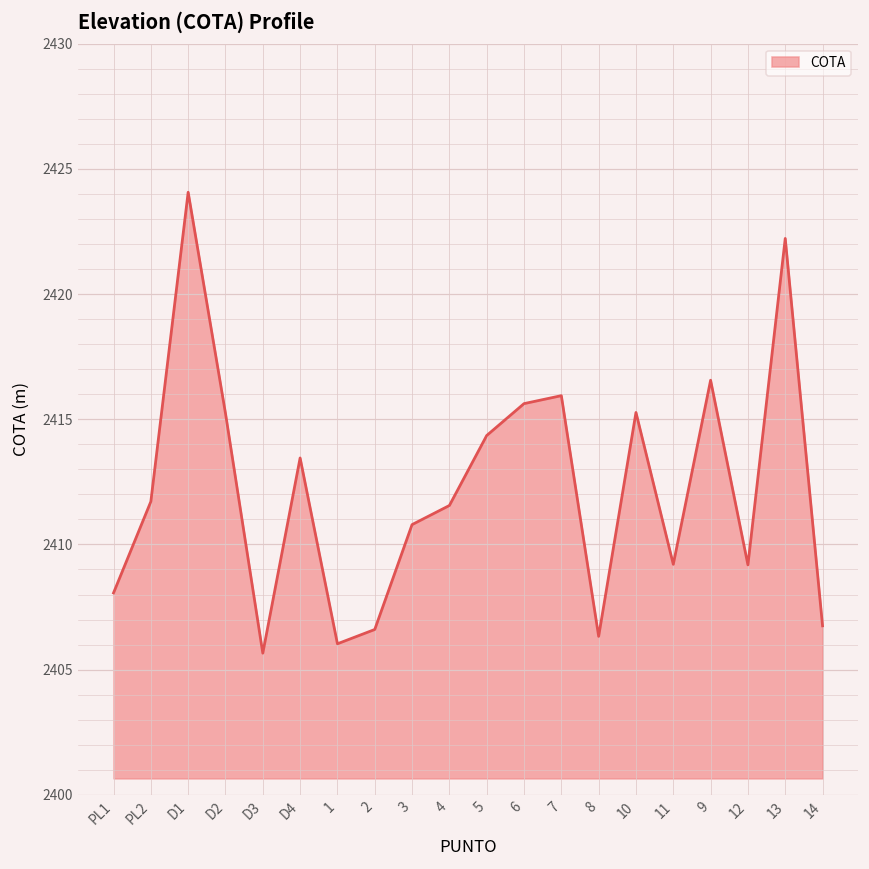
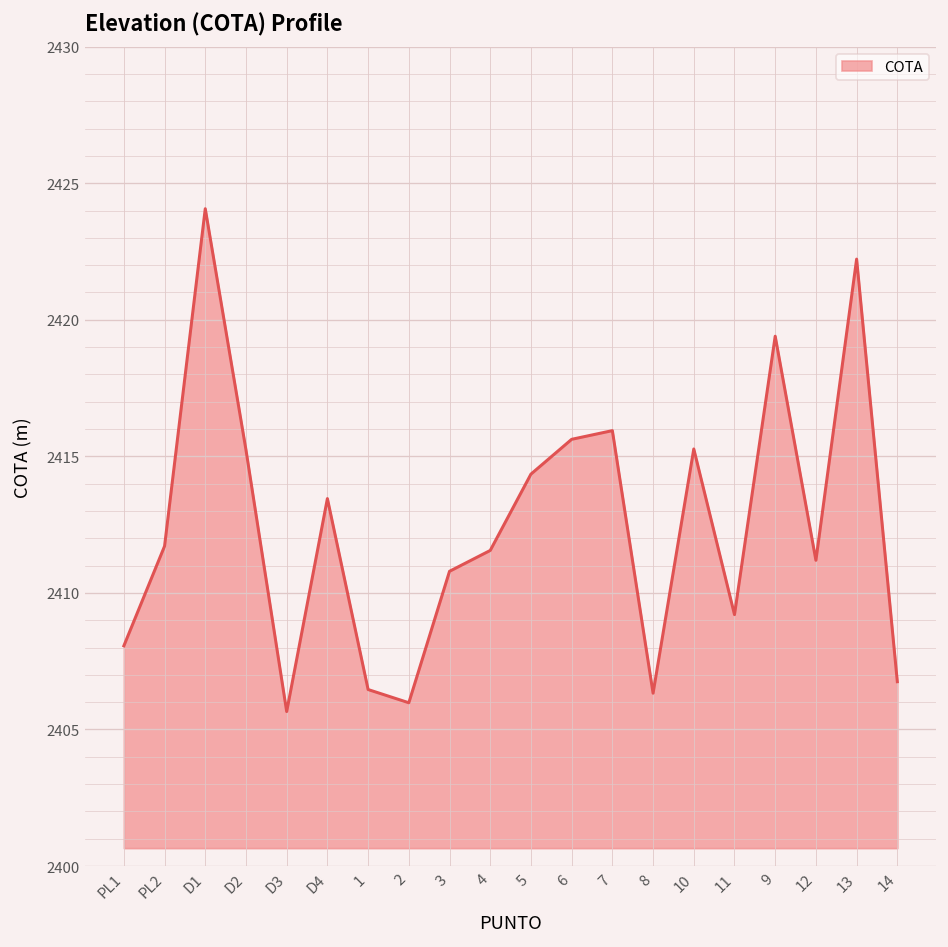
1: 2406.0 -> 2406.5
2: 2406.6 -> 2406.0
9: 2416.6 -> 2419.4
12: 2409.2 -> 2411.2
